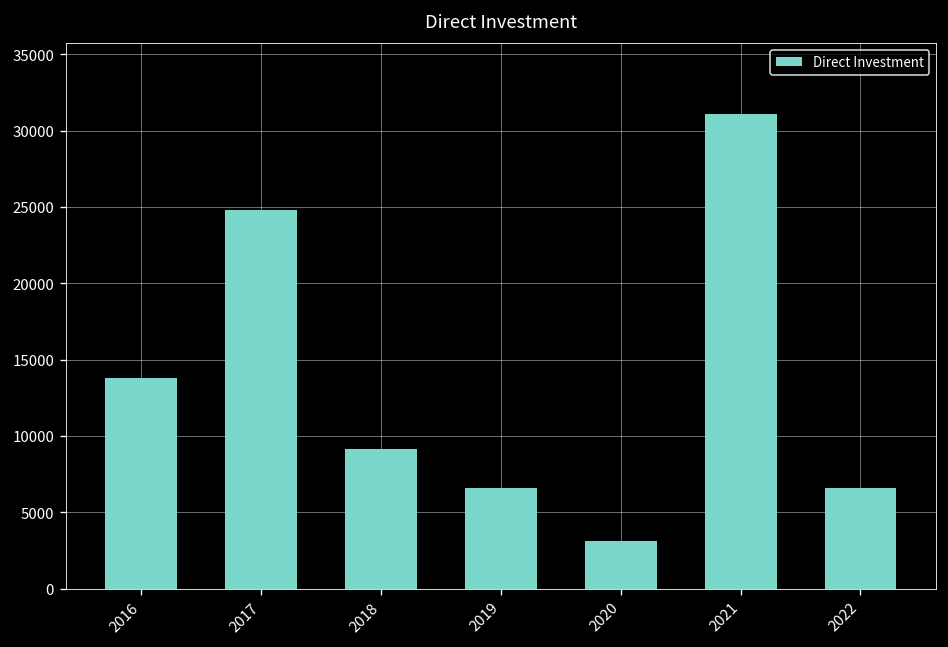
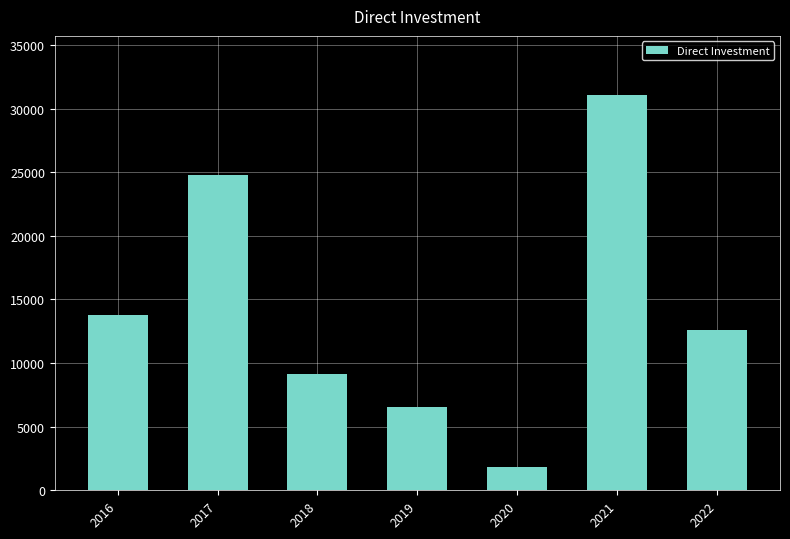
2020: 3100 -> 1800
2022: 6600 -> 12600
